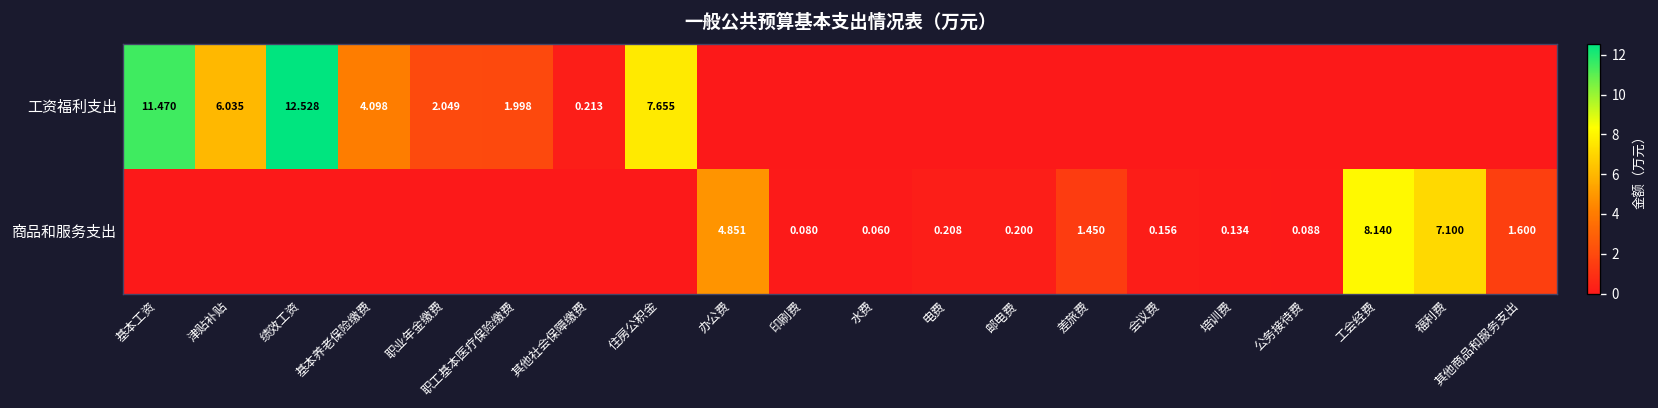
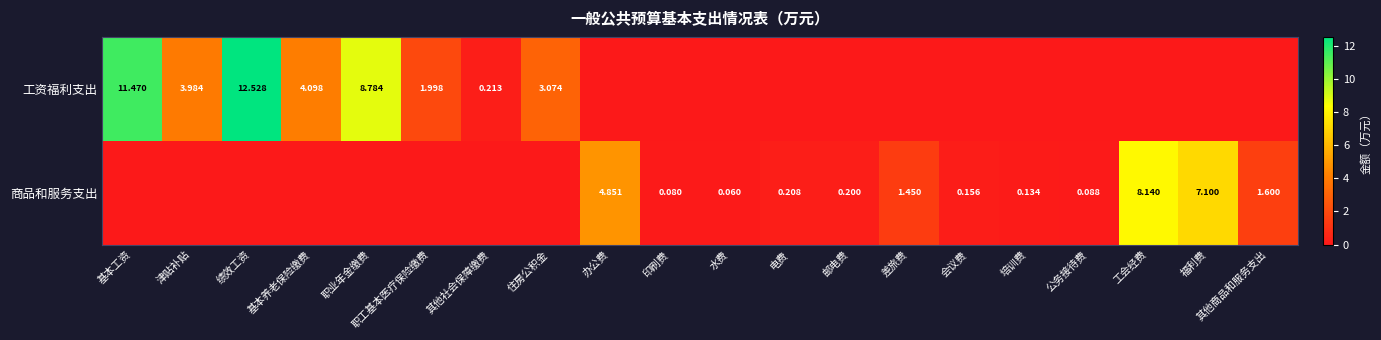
工资福利支出, 津贴补贴: 6.035 -> 3.984
工资福利支出, 职业年金缴费: 2.049 -> 8.784
工资福利支出, 住房公积金: 7.655 -> 3.074
